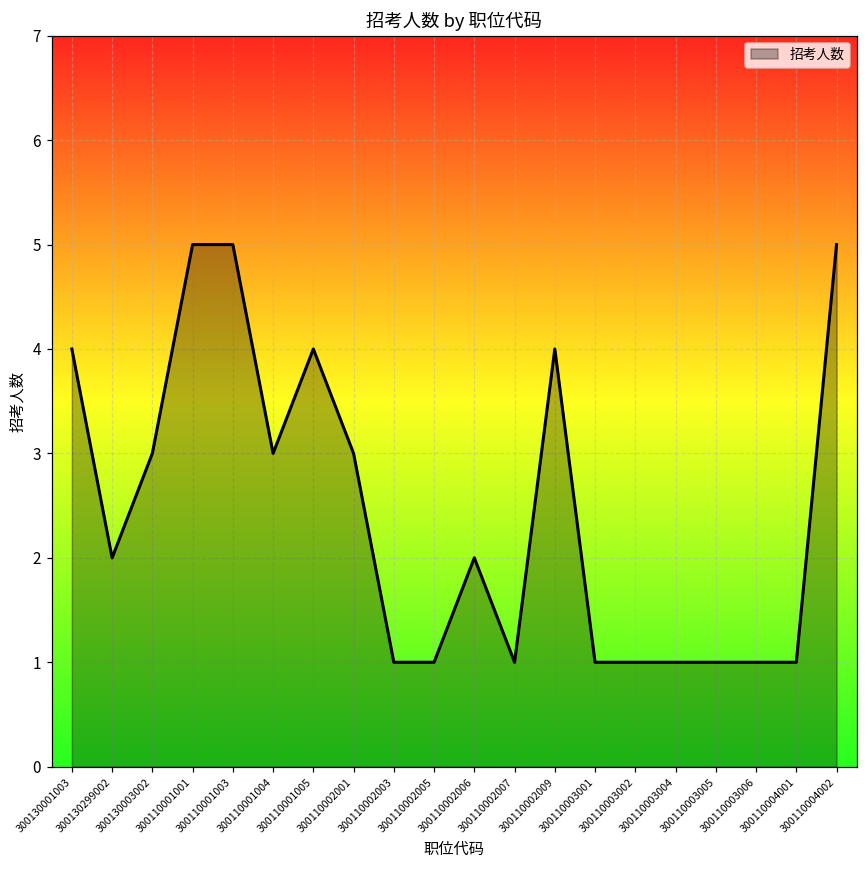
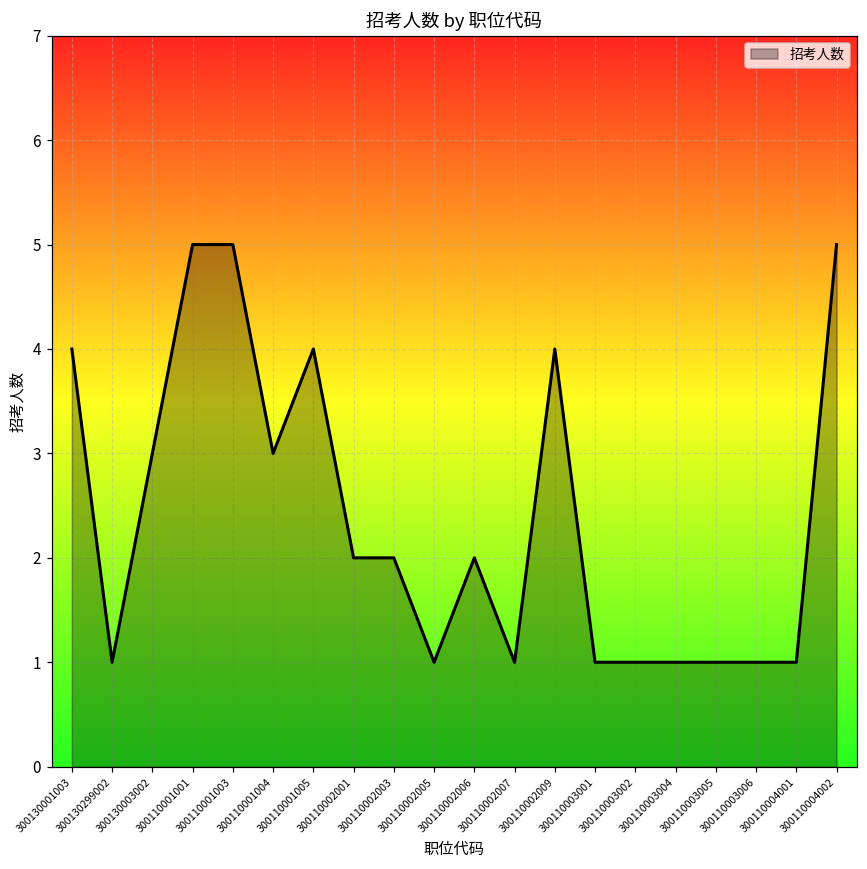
300130299002: 2 -> 1
300110002001: 3 -> 2
300110002003: 1 -> 2
